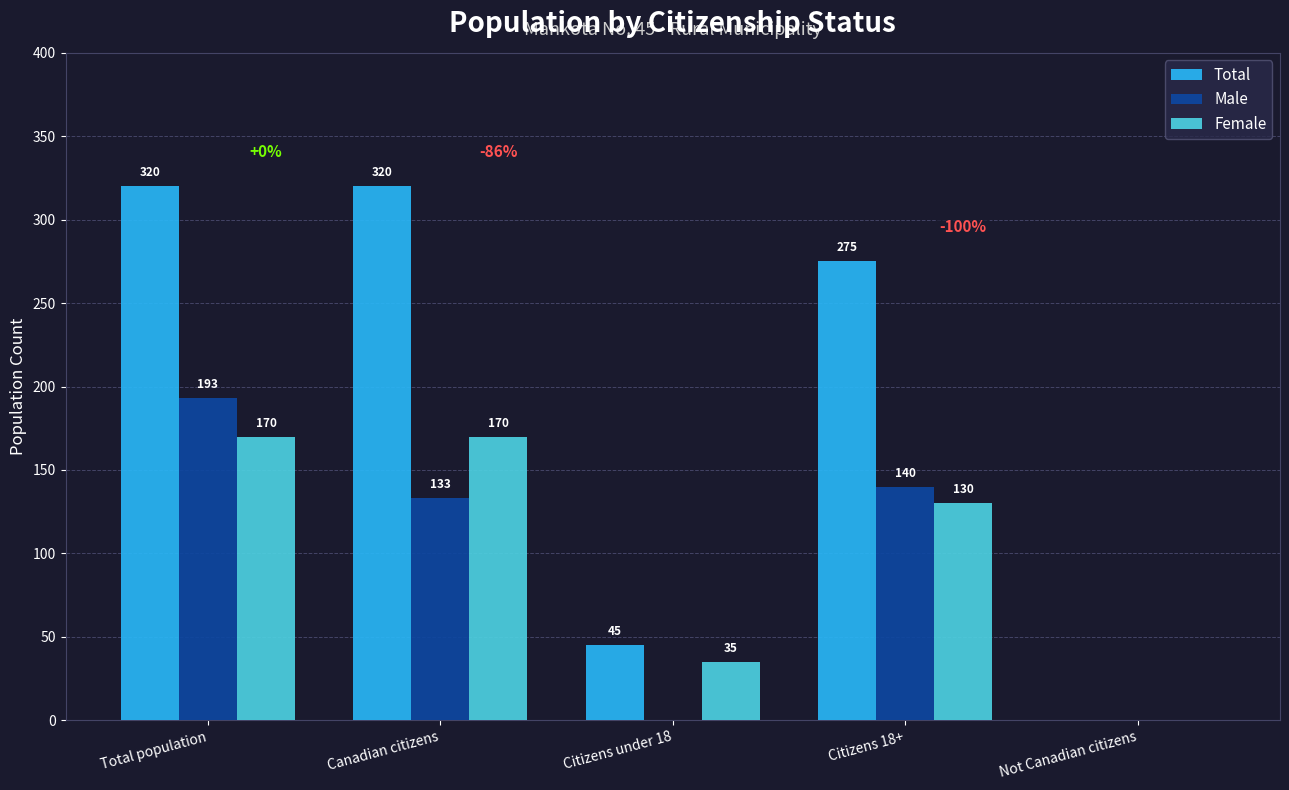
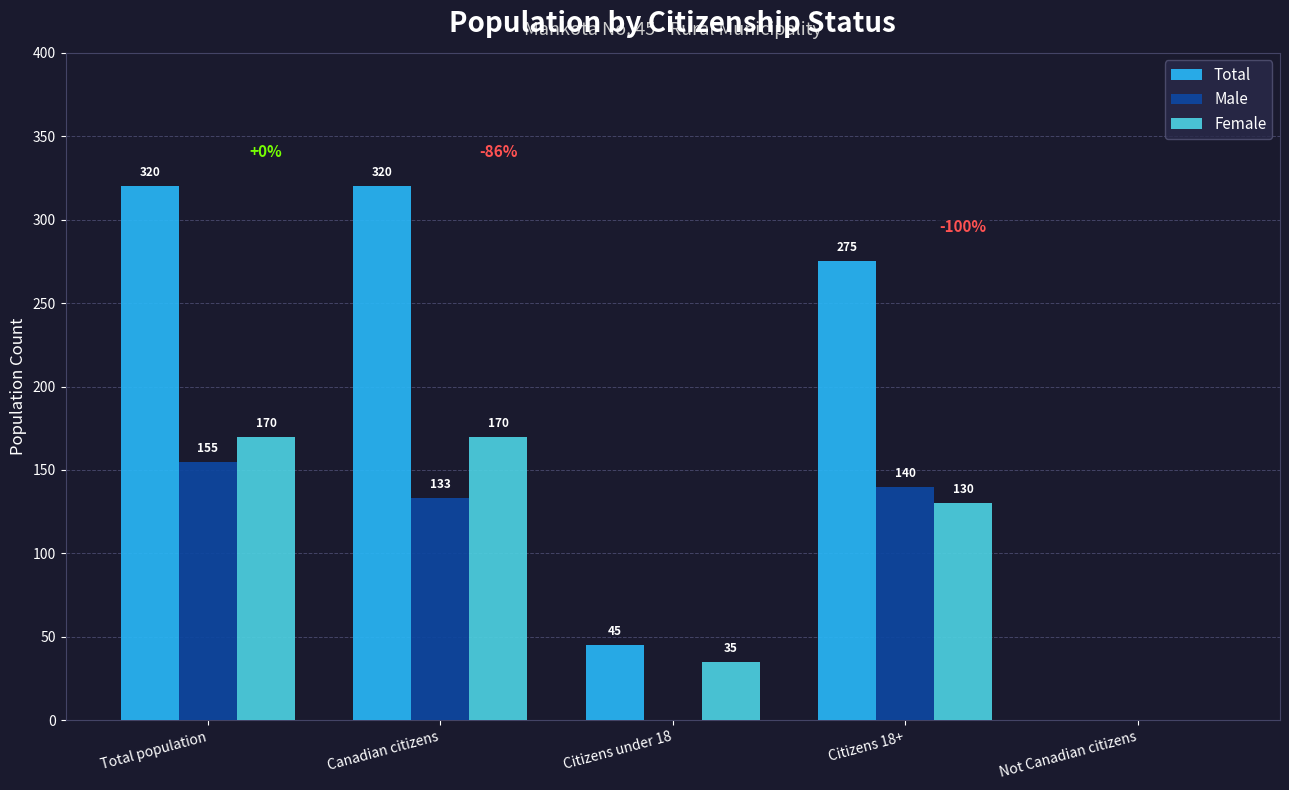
Male, Total population: 193 -> 155
